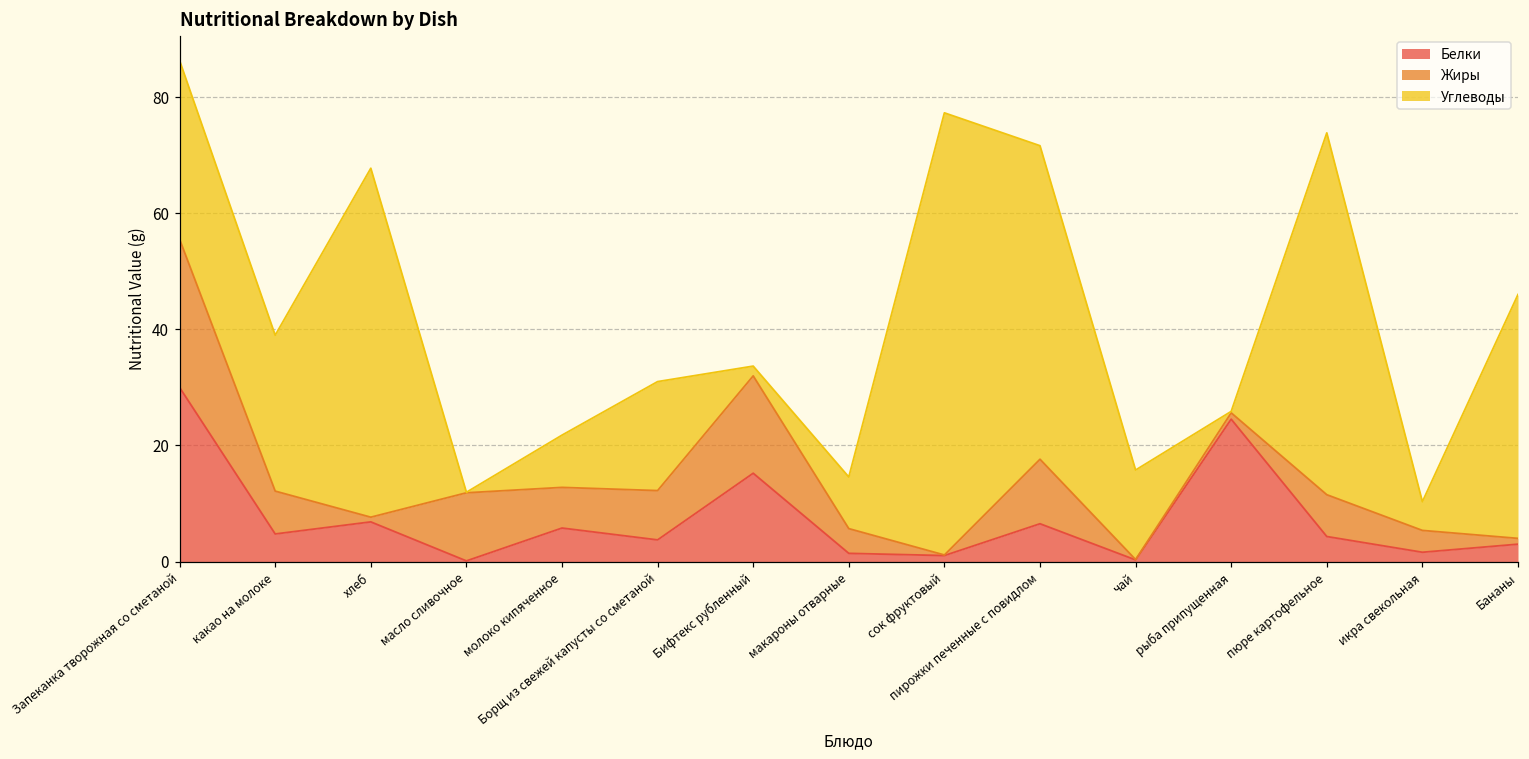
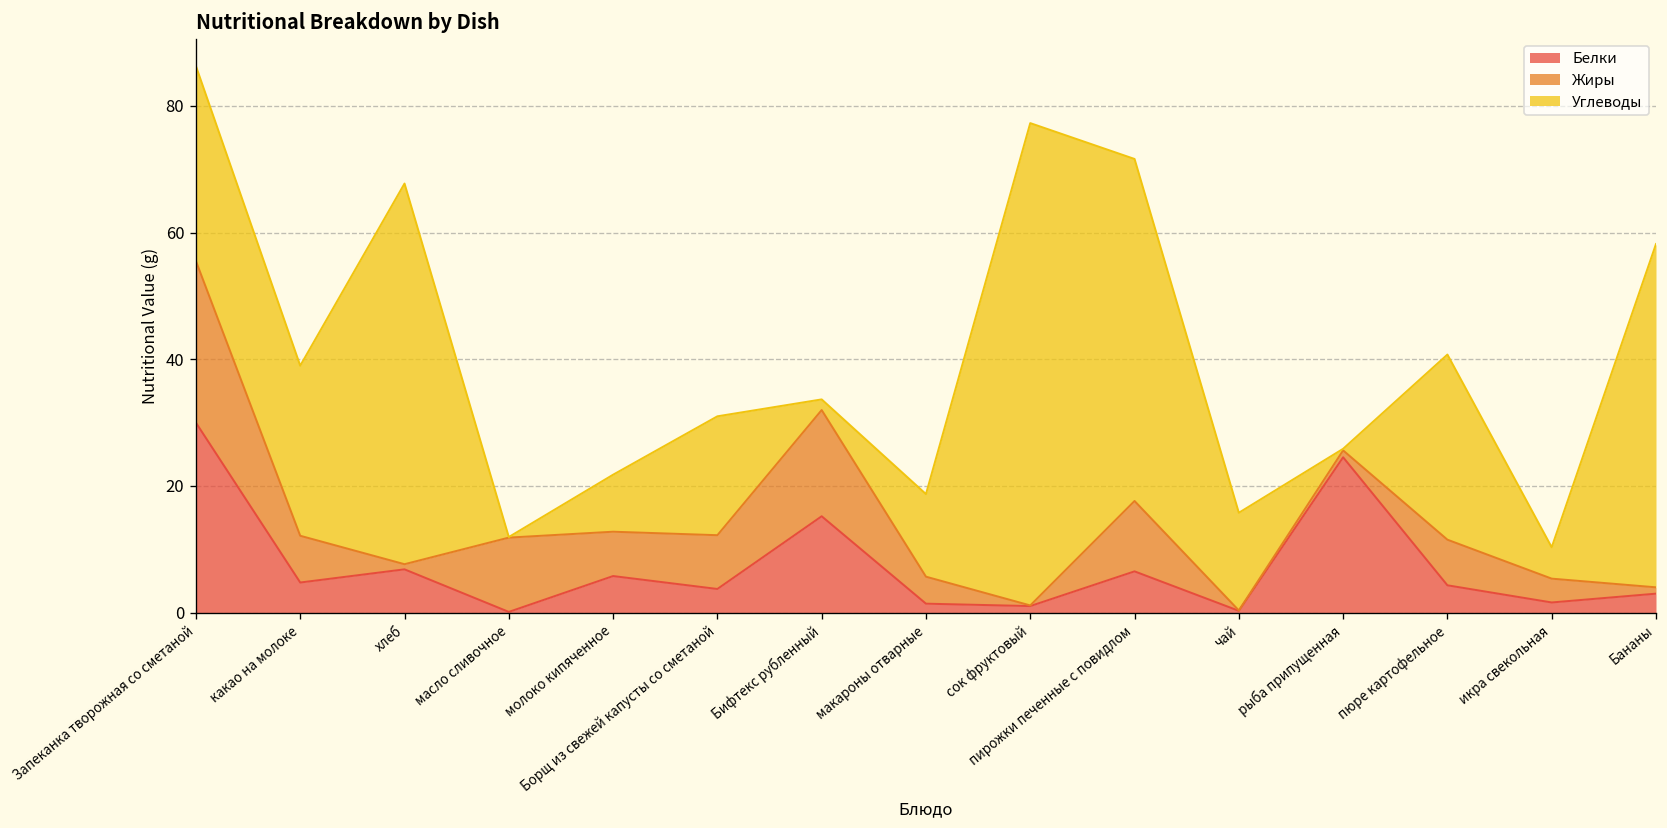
Углеводы, макароны отварные: 9 -> 13
Углеводы, пюре картофельное: 62 -> 29
Углеводы, Бананы: 42 -> 54
